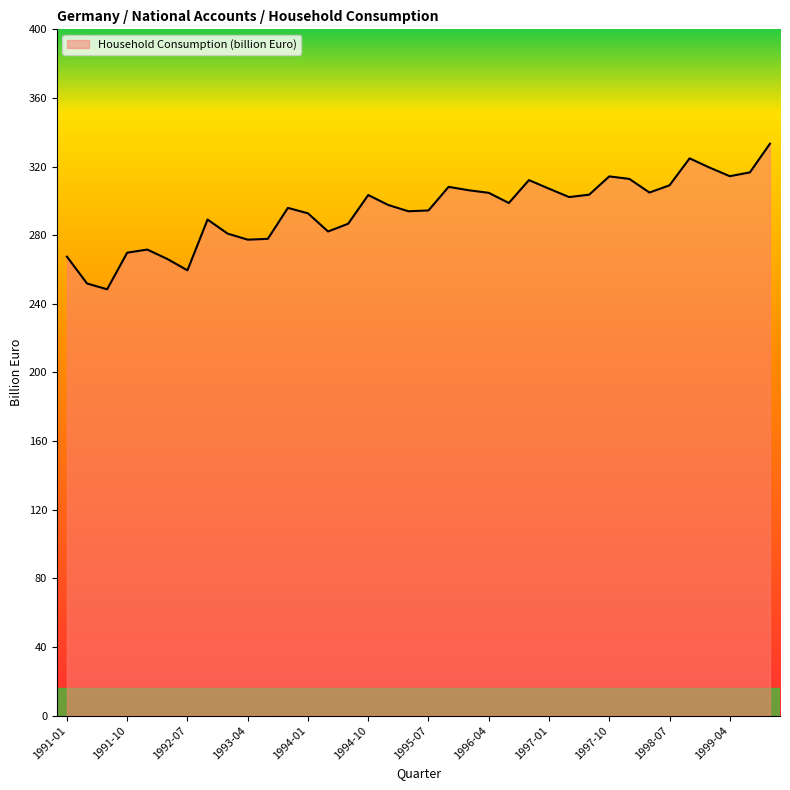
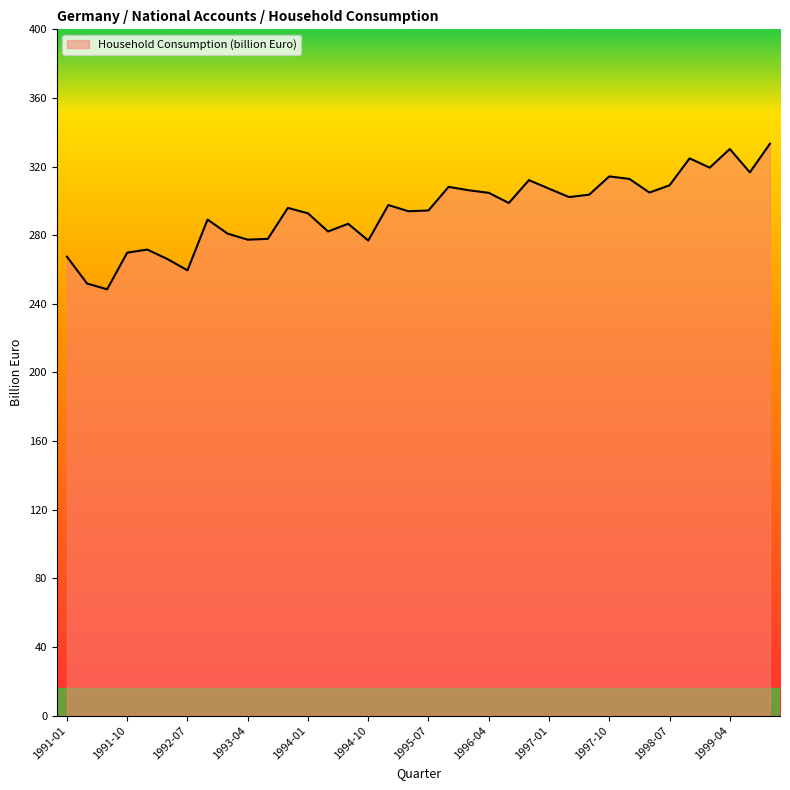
1994-10: 303 -> 277
1999-04: 314 -> 330
